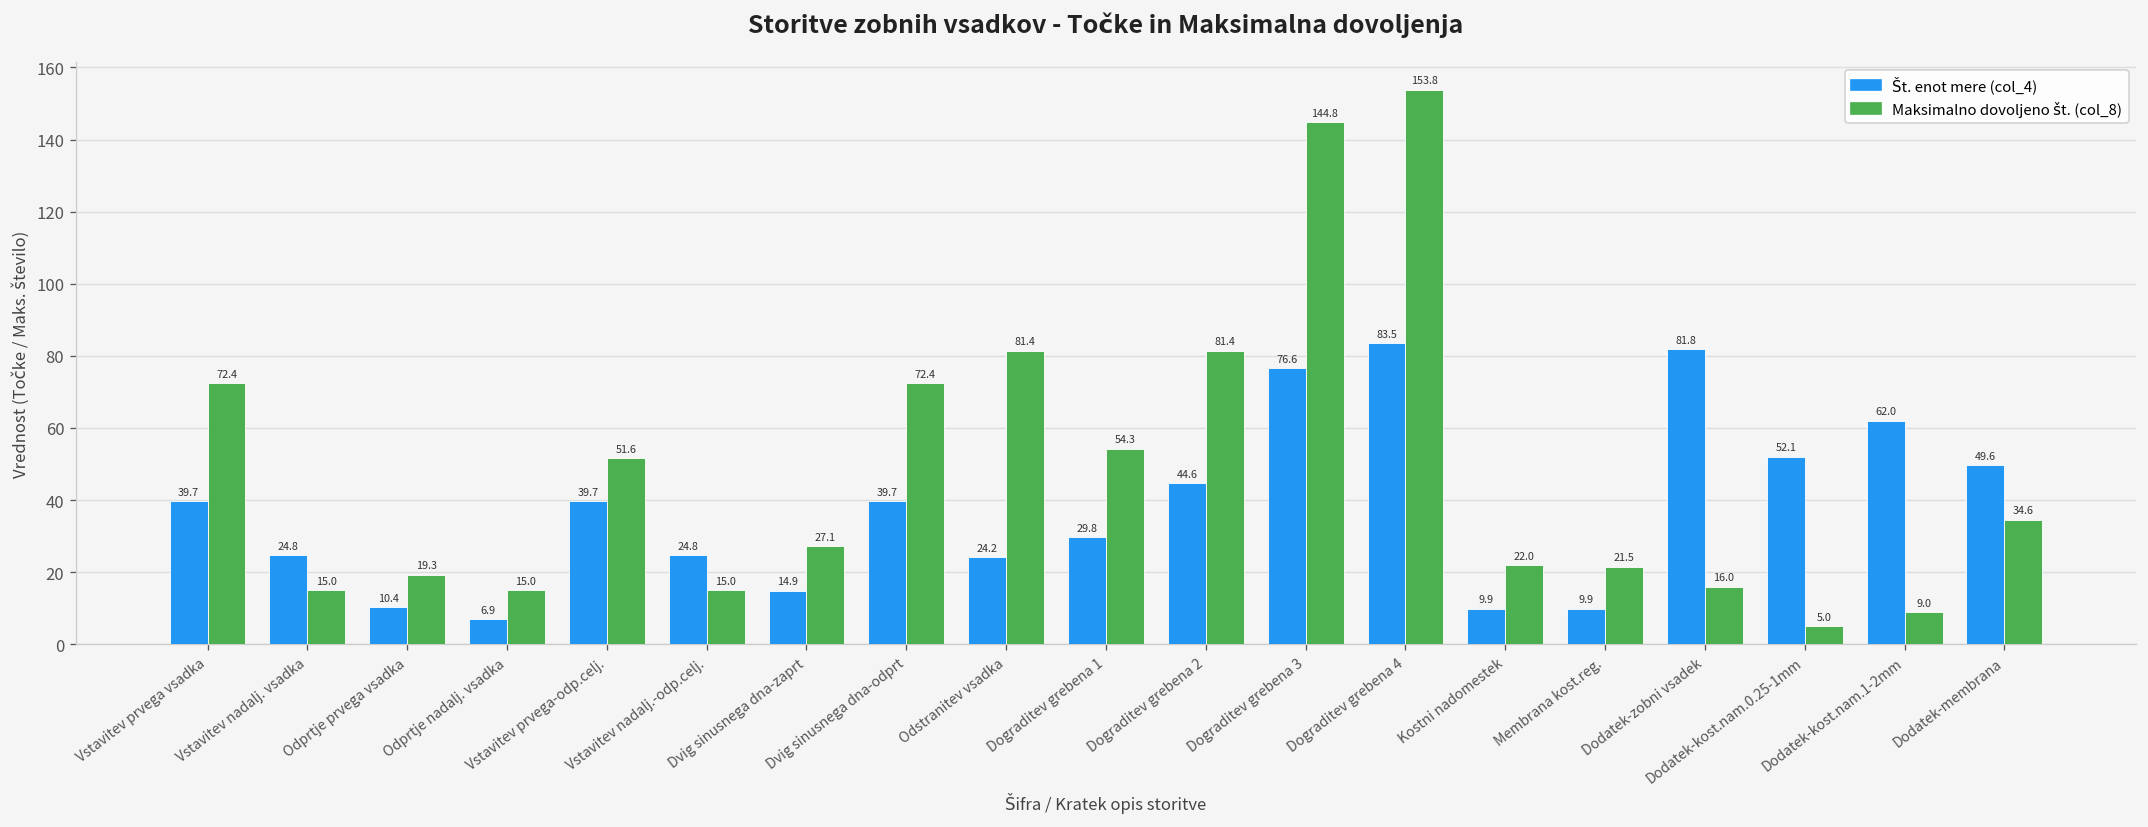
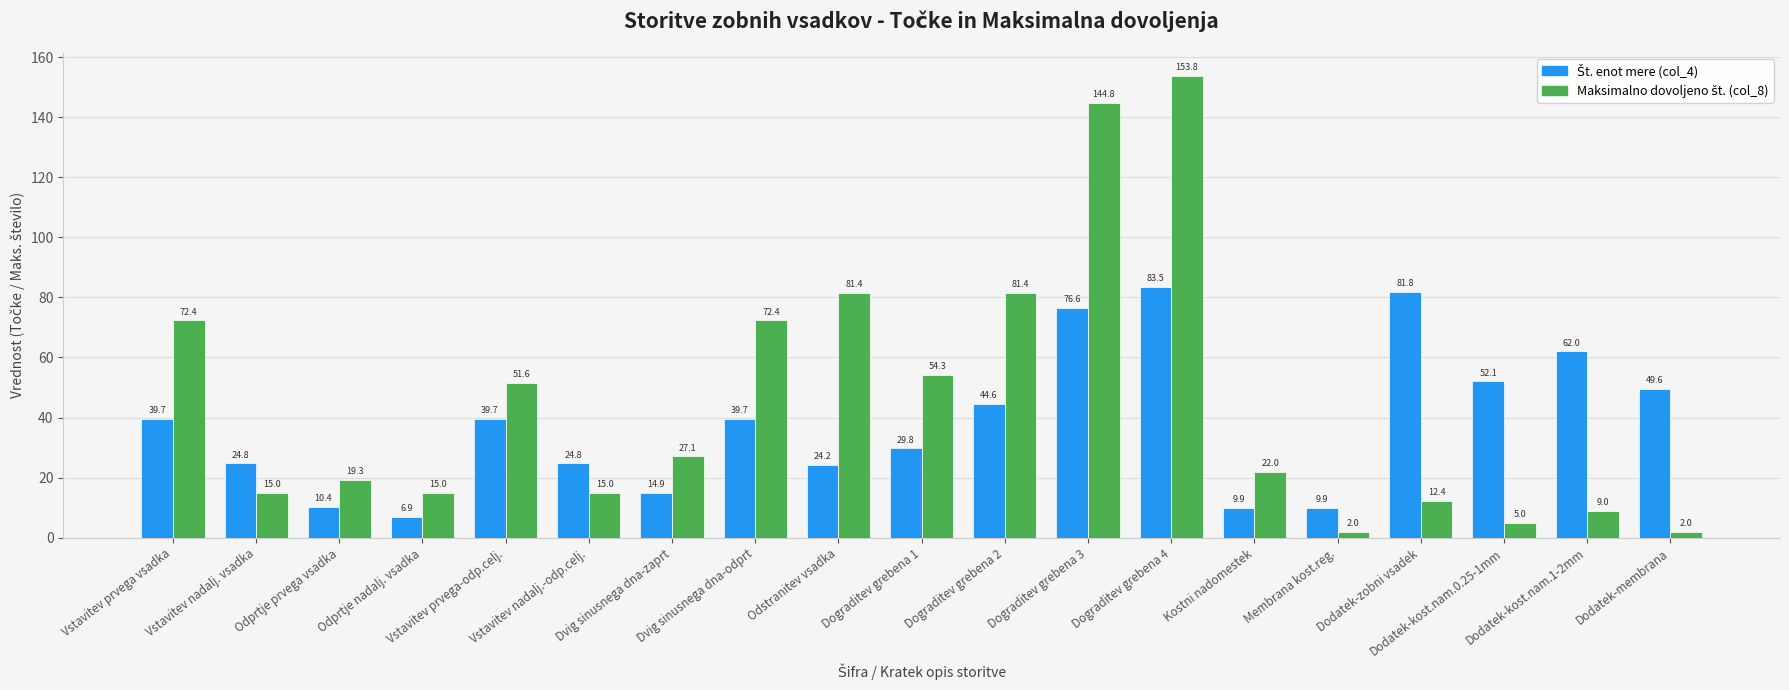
Maksimalno dovoljeno št. (col_8), Membrana kost.reg.: 21.5 -> 2.0
Maksimalno dovoljeno št. (col_8), Dodatek-zobni vsadek: 16.0 -> 12.4
Maksimalno dovoljeno št. (col_8), Dodatek-membrana: 34.6 -> 2.0
